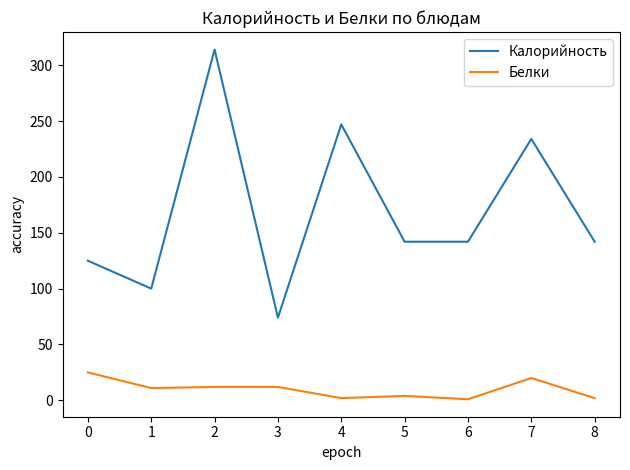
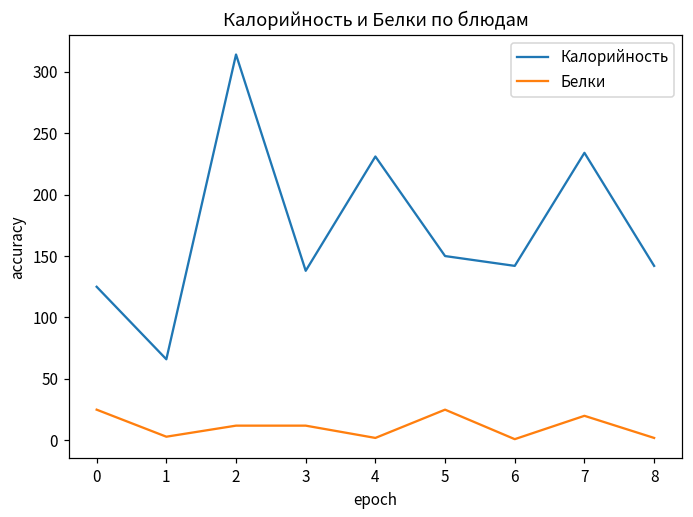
Калорийность, 1: 100 -> 66
Белки, 1: 11 -> 3
Калорийность, 3: 74 -> 138
Калорийность, 4: 247 -> 231
Калорийность, 5: 142 -> 150
Белки, 5: 4 -> 25
